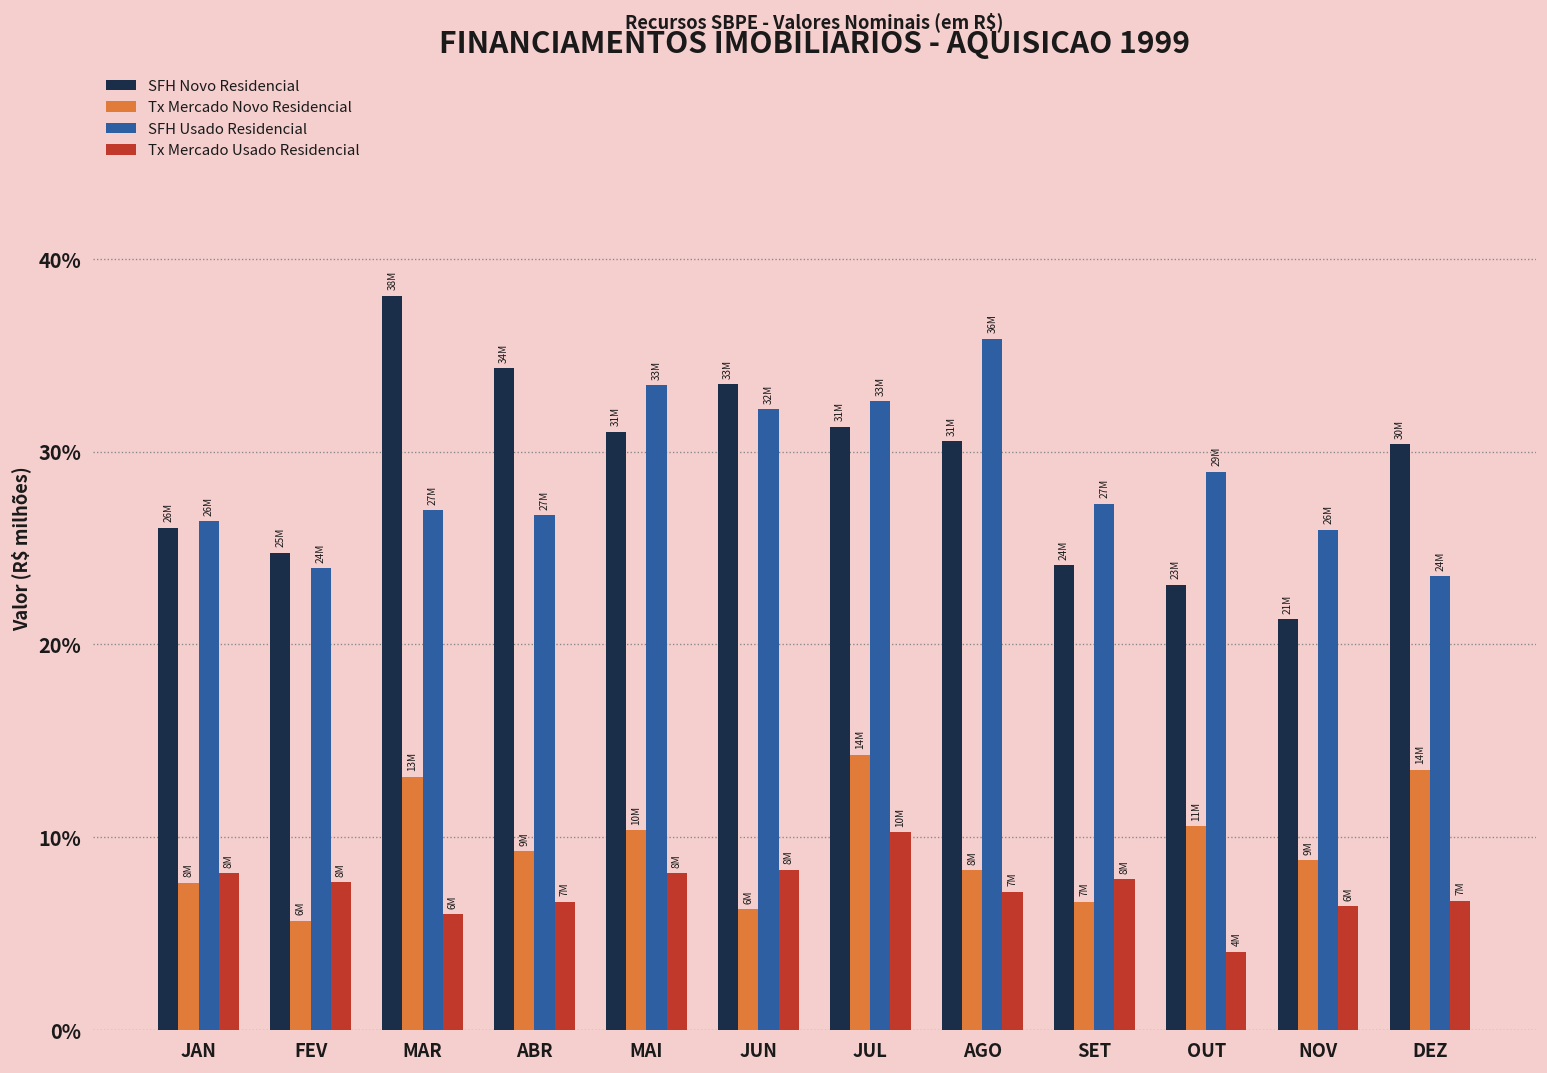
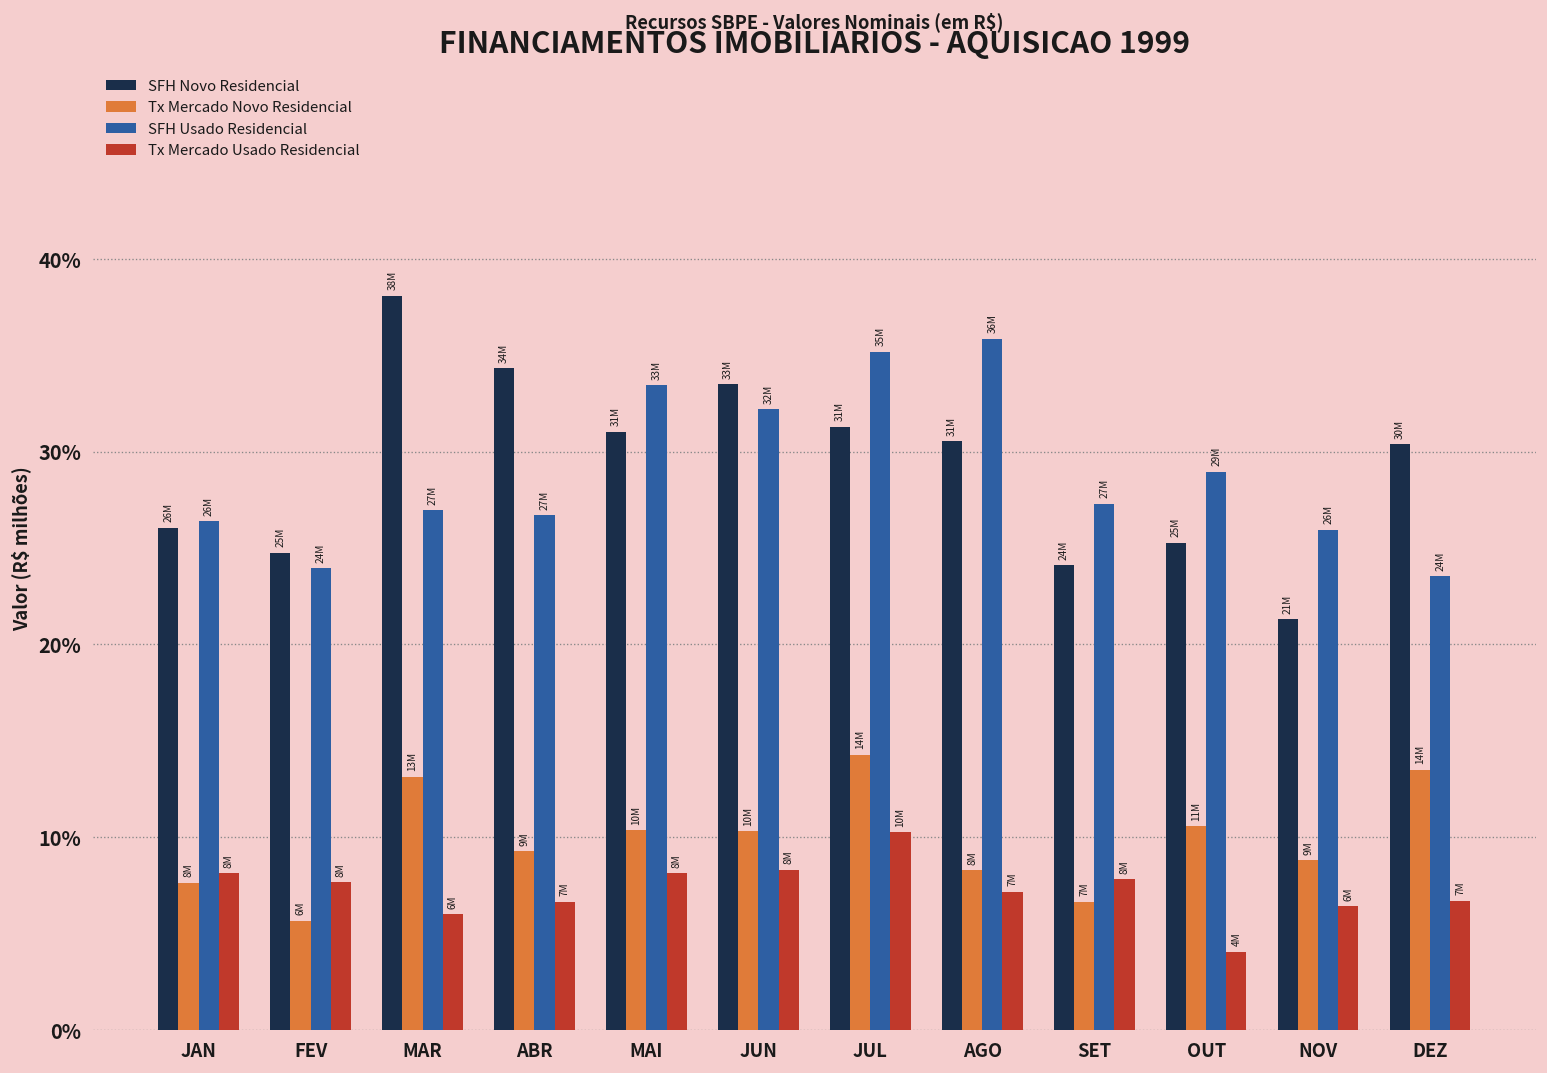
Tx Mercado Novo Residencial, JUN: 6M -> 10M
SFH Usado Residencial, JUL: 33M -> 35M
SFH Novo Residencial, OUT: 23M -> 25M
